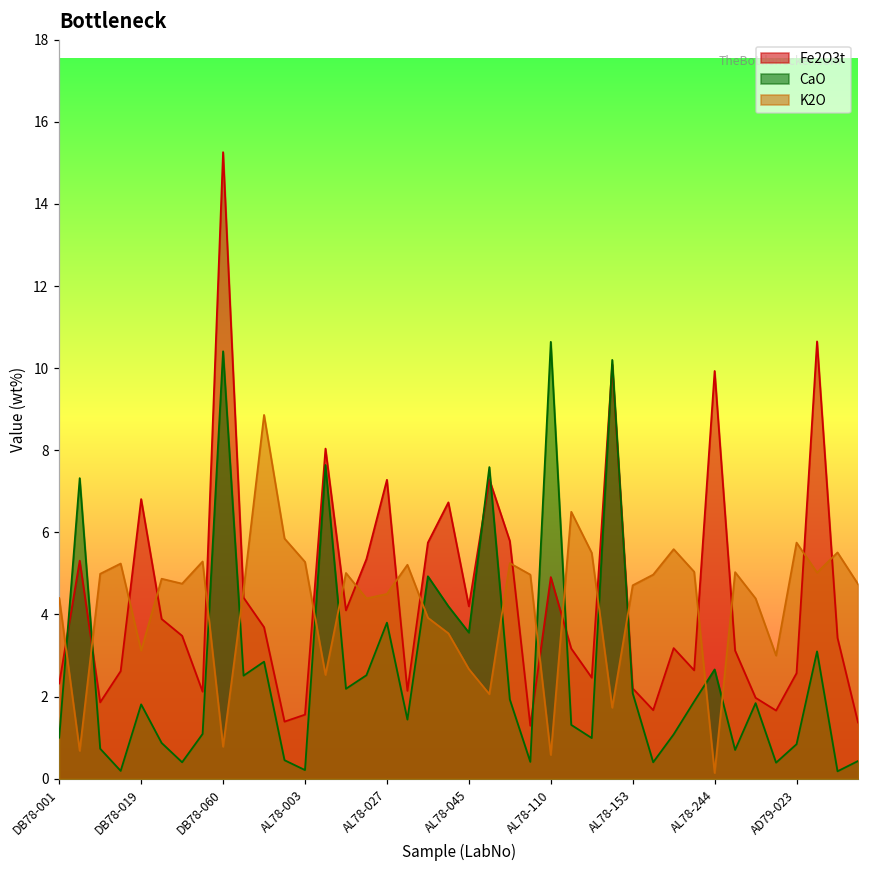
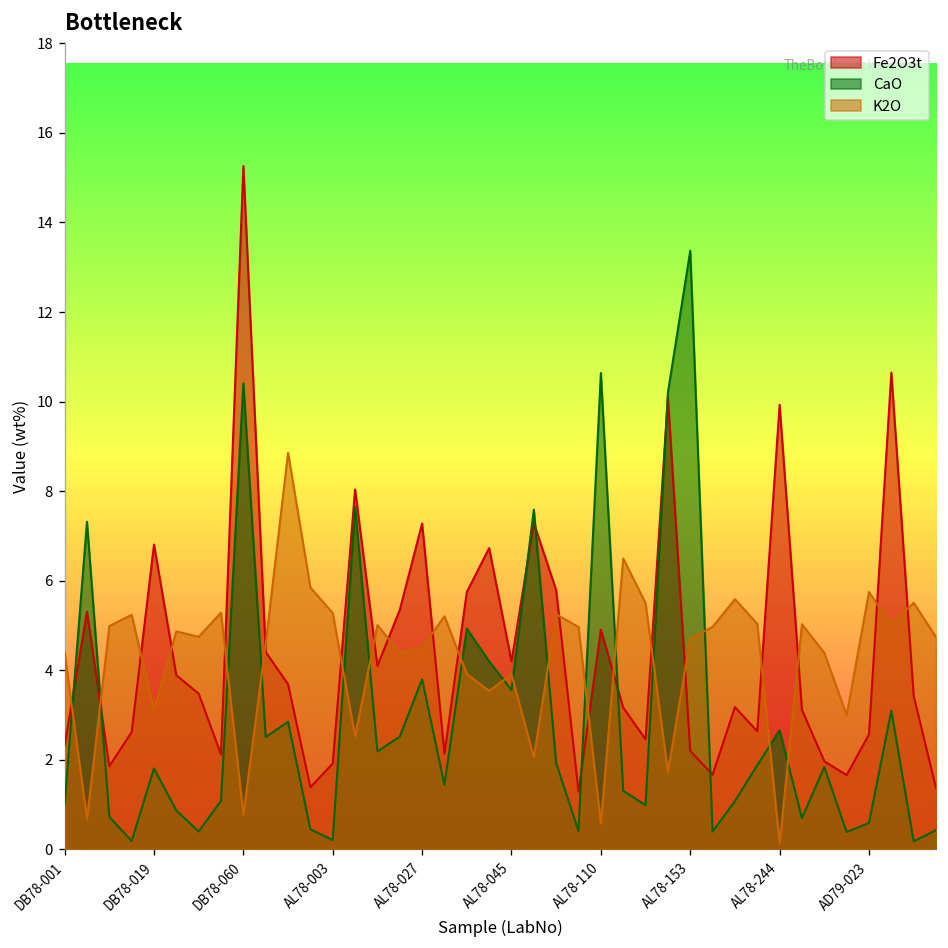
Fe2O3t, AL78-003: 1.6 -> 1.9
K2O, AL78-045: 2.7 -> 3.9
CaO, AL78-153: 2.1 -> 13.4
CaO, AD79-023: 0.8 -> 0.6
